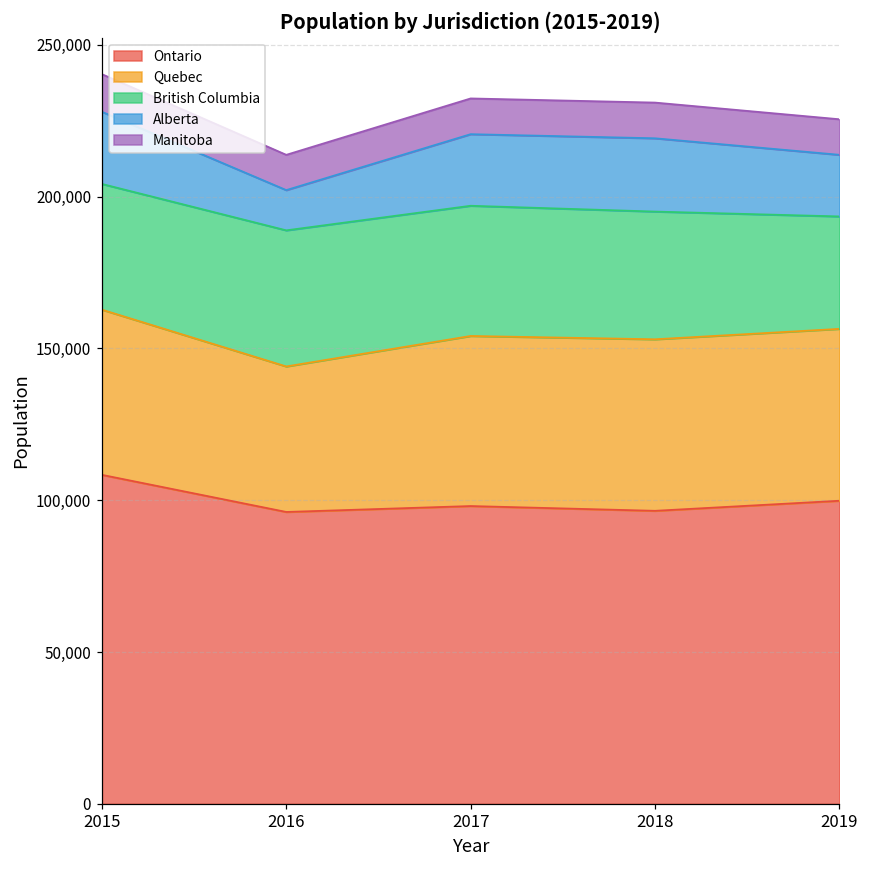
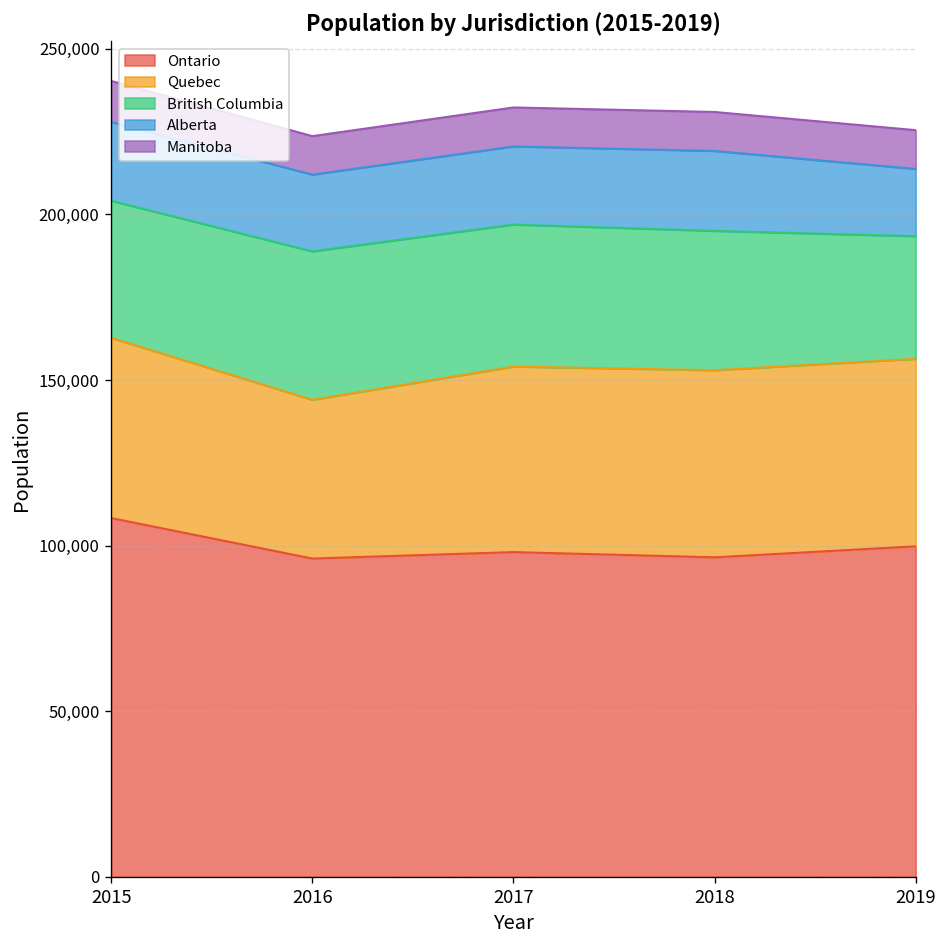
Alberta, 2016: 13,000 -> 23,000
